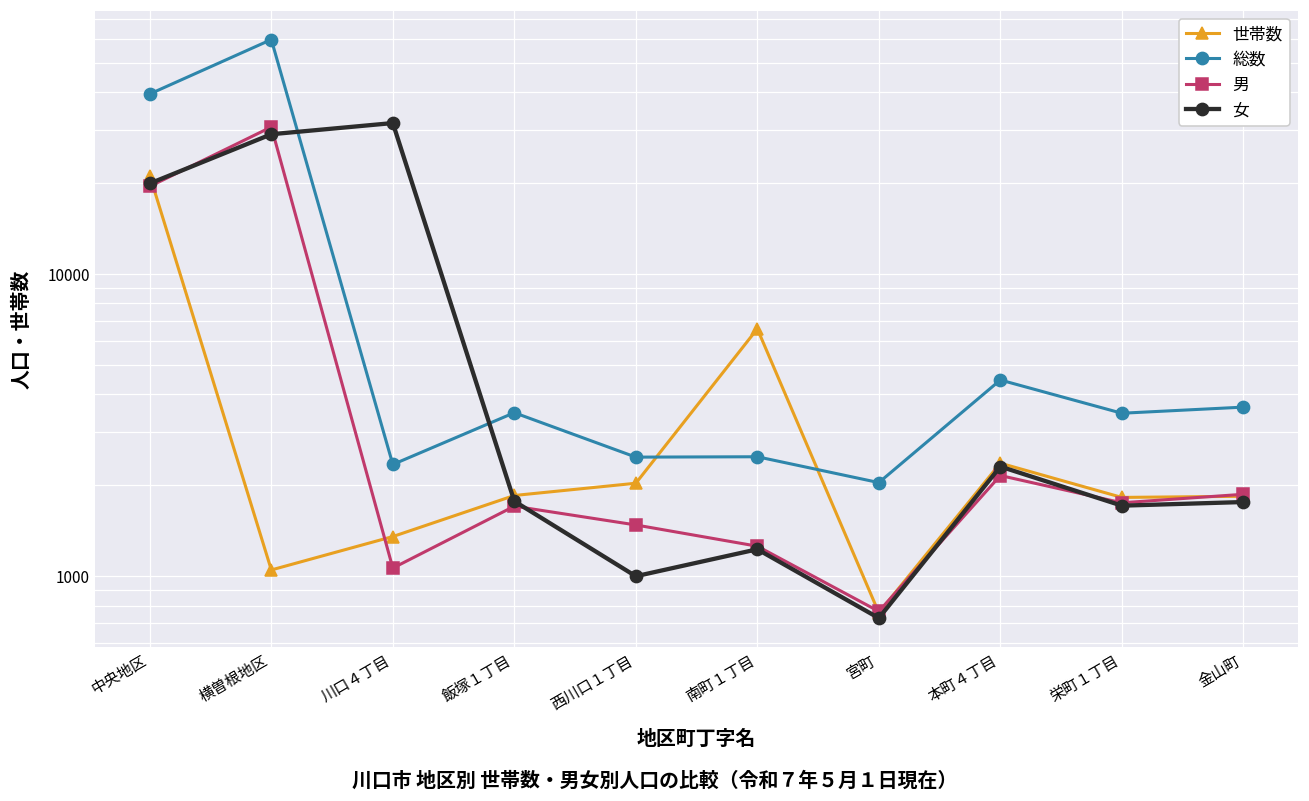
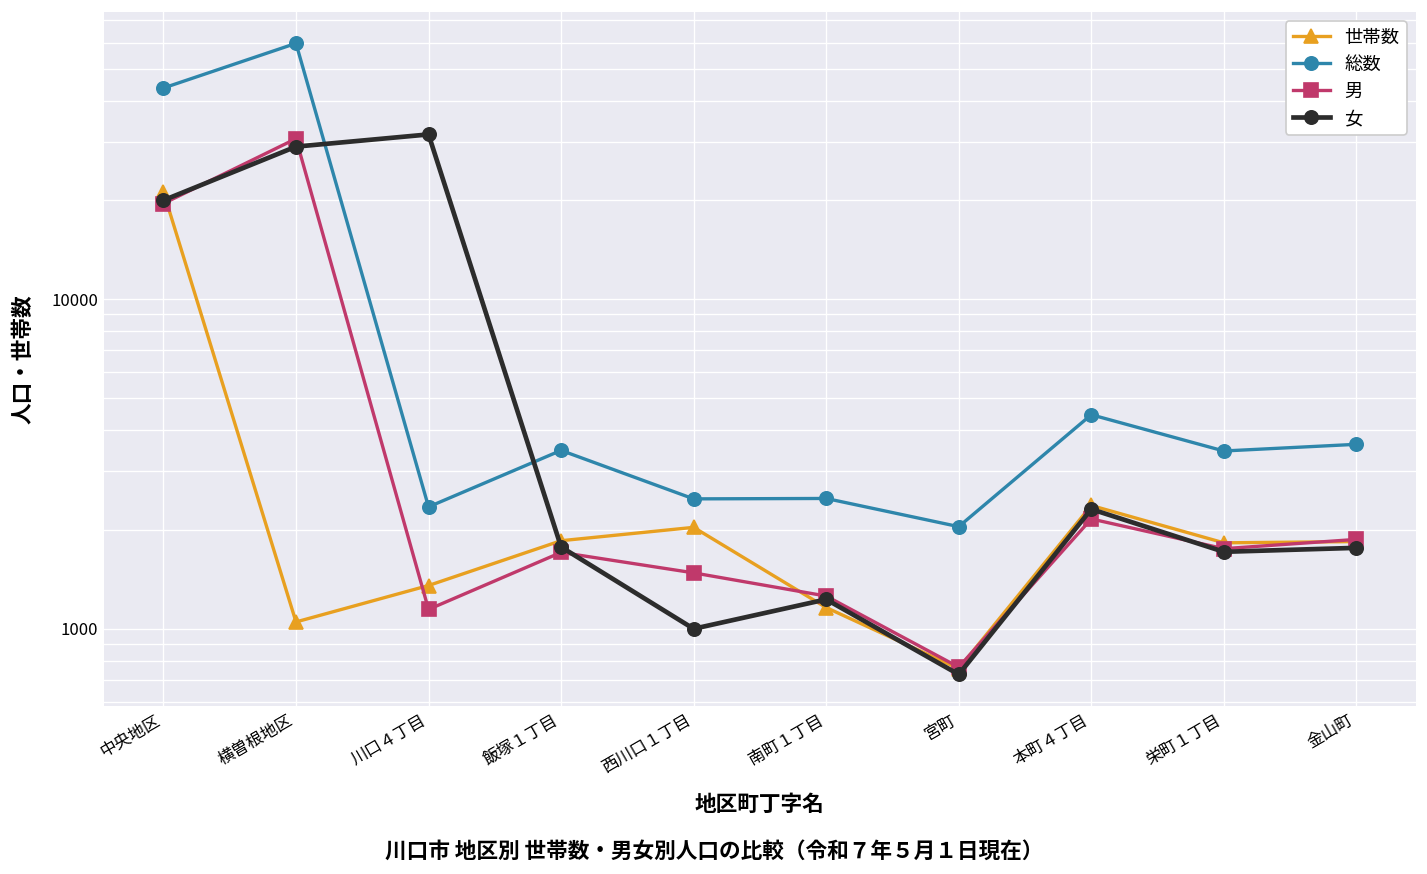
総数, 中央地区: 39000 -> 44000
男, 川口４丁目: 1060 -> 1150
世帯数, 南町１丁目: 6600 -> 1160
